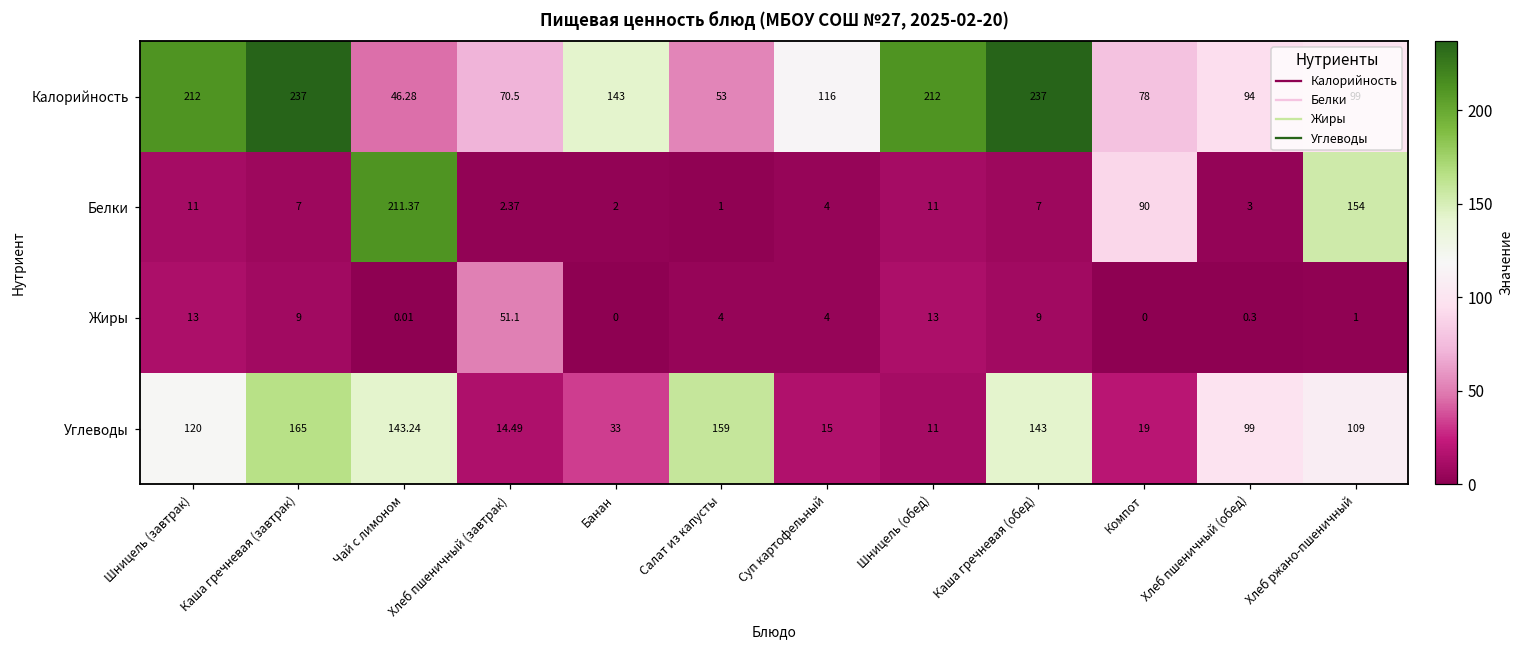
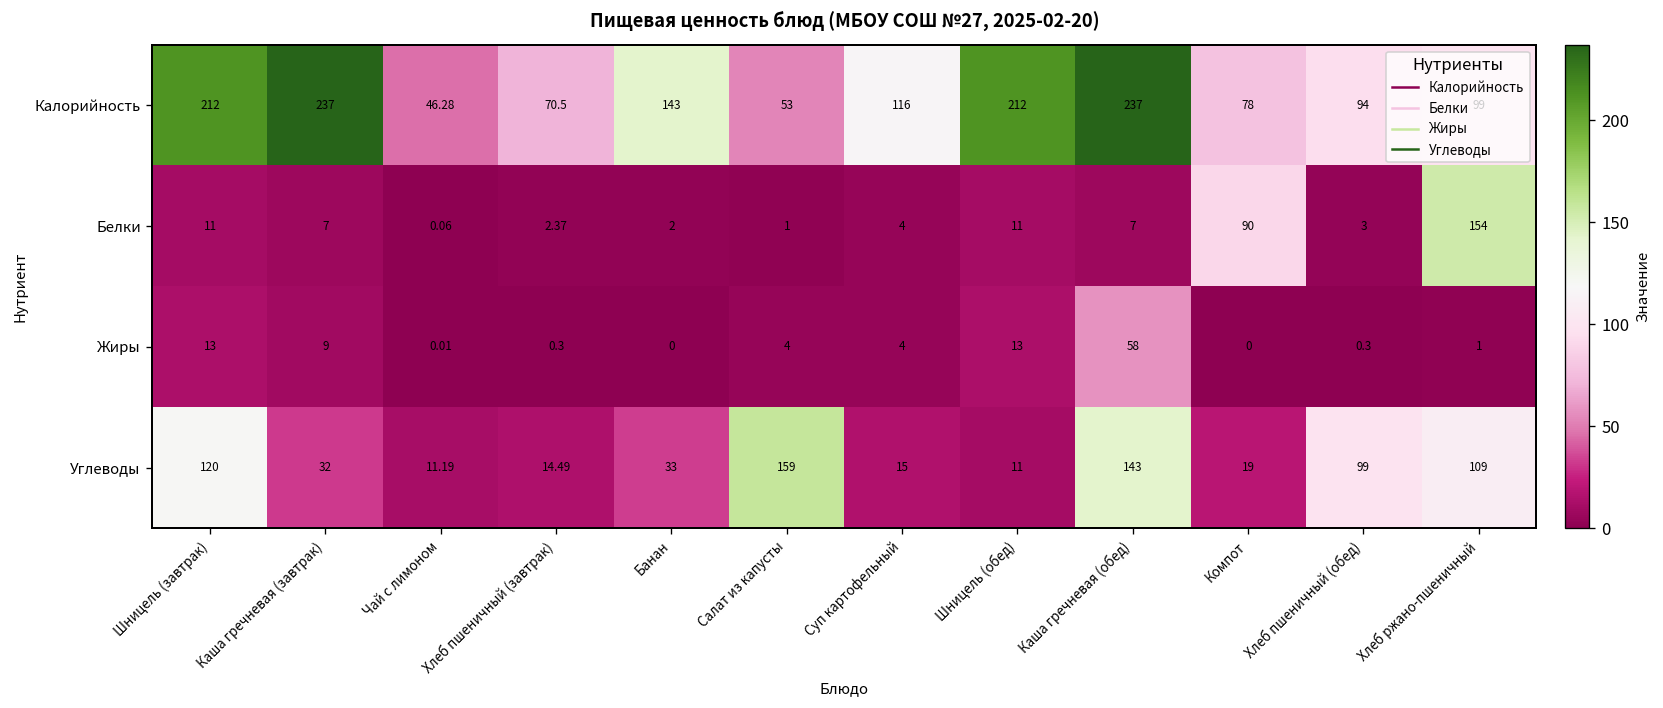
Белки, Чай с лимоном: 211.37 -> 0.06
Жиры, Хлеб пшеничный (завтрак): 51.1 -> 0.3
Жиры, Каша гречневая (обед): 9 -> 58
Углеводы, Каша гречневая (завтрак): 165 -> 32
Углеводы, Чай с лимоном: 143.24 -> 11.19
